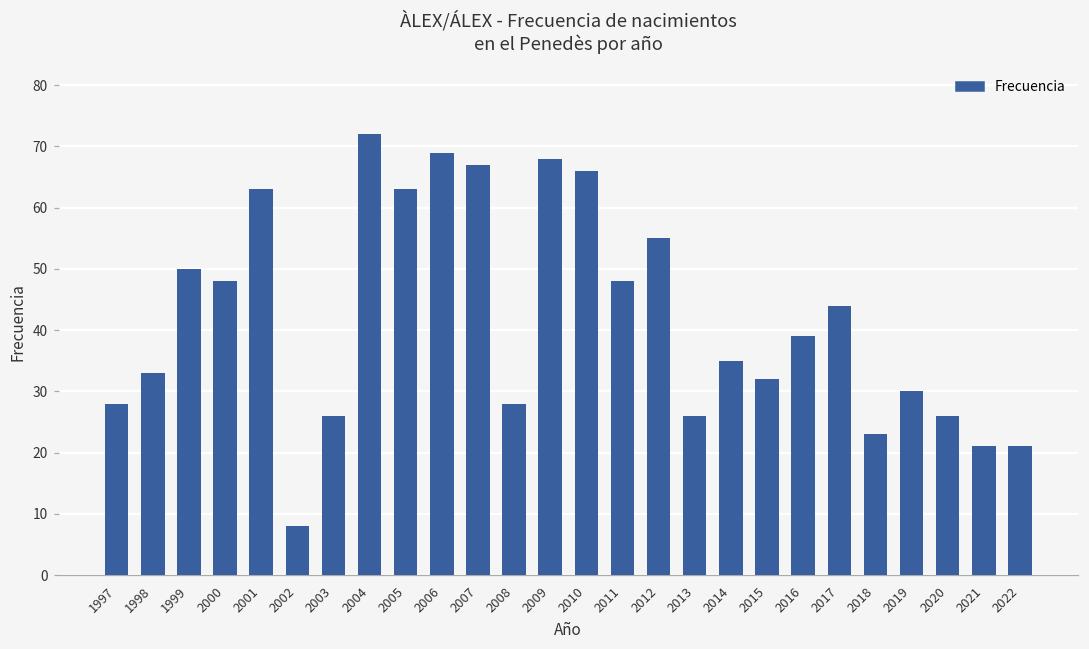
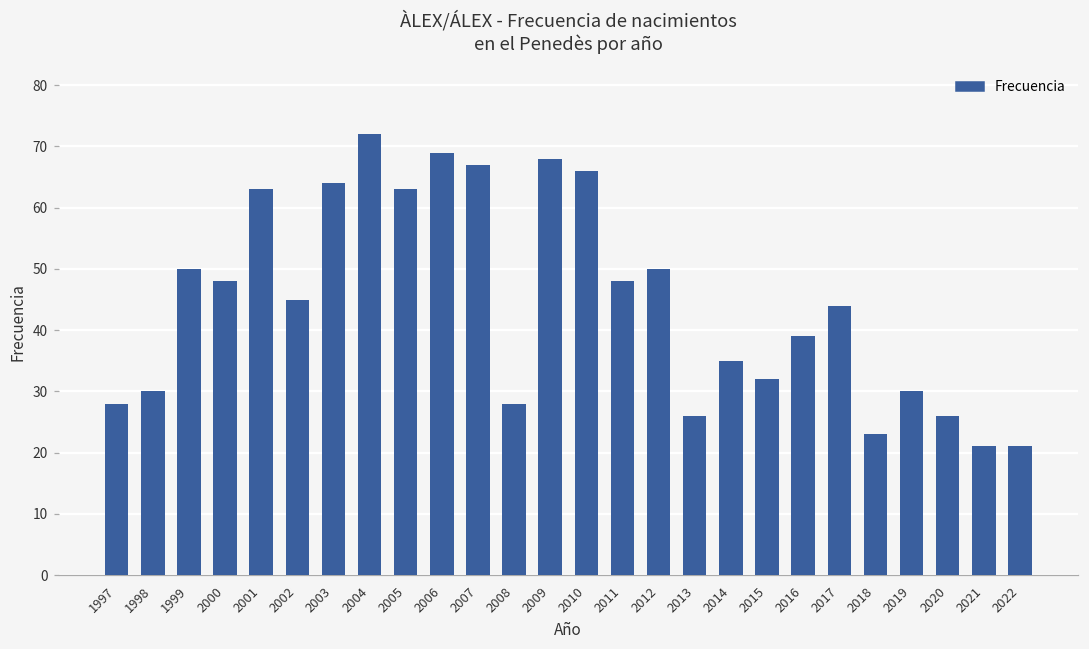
1998: 33 -> 30
2002: 8 -> 45
2003: 26 -> 64
2012: 55 -> 50
